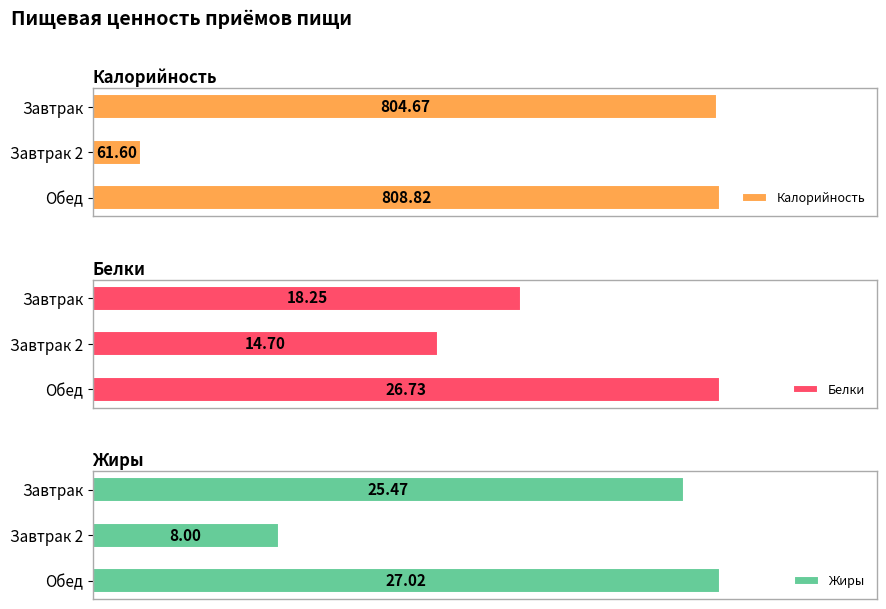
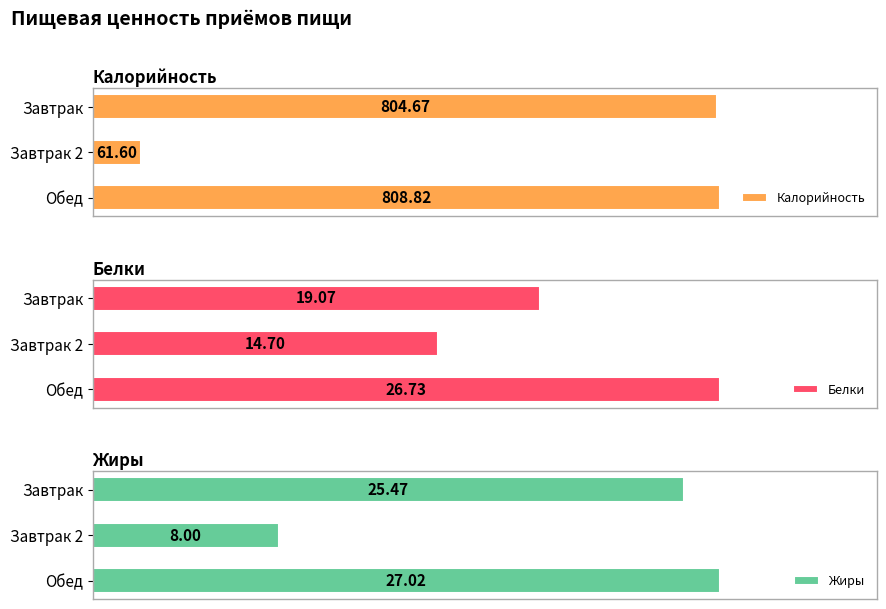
Белки, Завтрак: 18.25 -> 19.07
